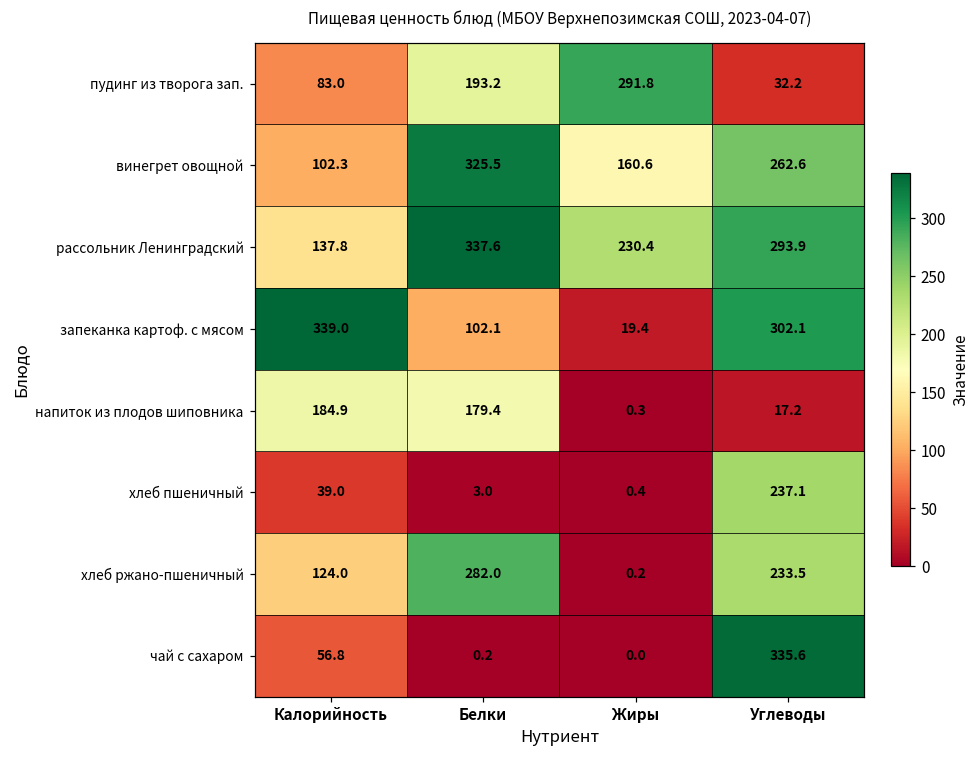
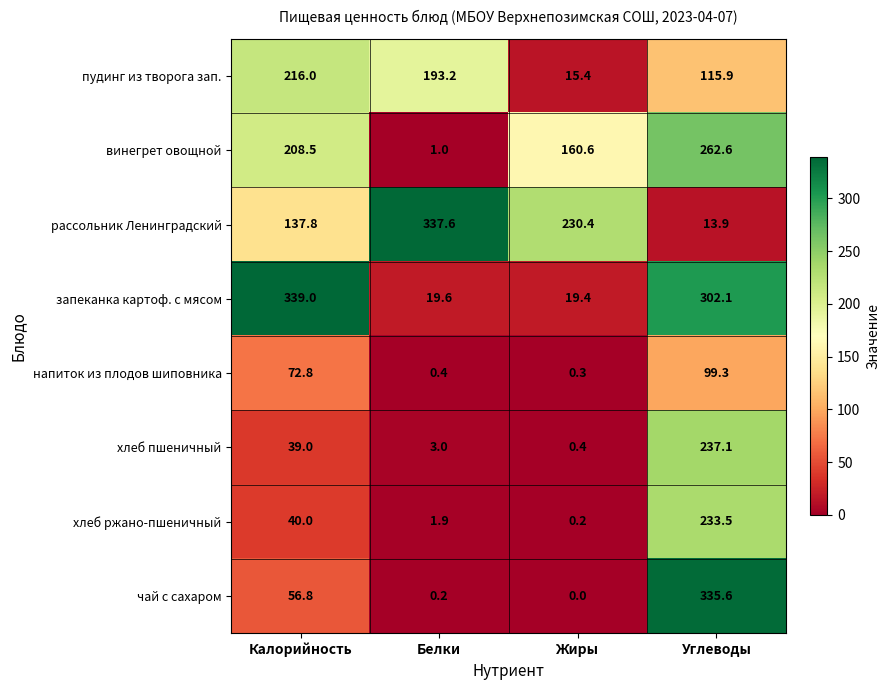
пудинг из творога зап., Калорийность: 83.0 -> 216.0
пудинг из творога зап., Жиры: 291.8 -> 15.4
пудинг из творога зап., Углеводы: 32.2 -> 115.9
винегрет овощной, Калорийность: 102.3 -> 208.5
винегрет овощной, Белки: 325.5 -> 1.0
рассольник Ленинградский, Углеводы: 293.9 -> 13.9
запеканка картоф. с мясом, Белки: 102.1 -> 19.6
напиток из плодов шиповника, Калорийность: 184.9 -> 72.8
напиток из плодов шиповника, Белки: 179.4 -> 0.4
напиток из плодов шиповника, Углеводы: 17.2 -> 99.3
хлеб ржано-пшеничный, Калорийность: 124.0 -> 40.0
хлеб ржано-пшеничный, Белки: 282.0 -> 1.9
